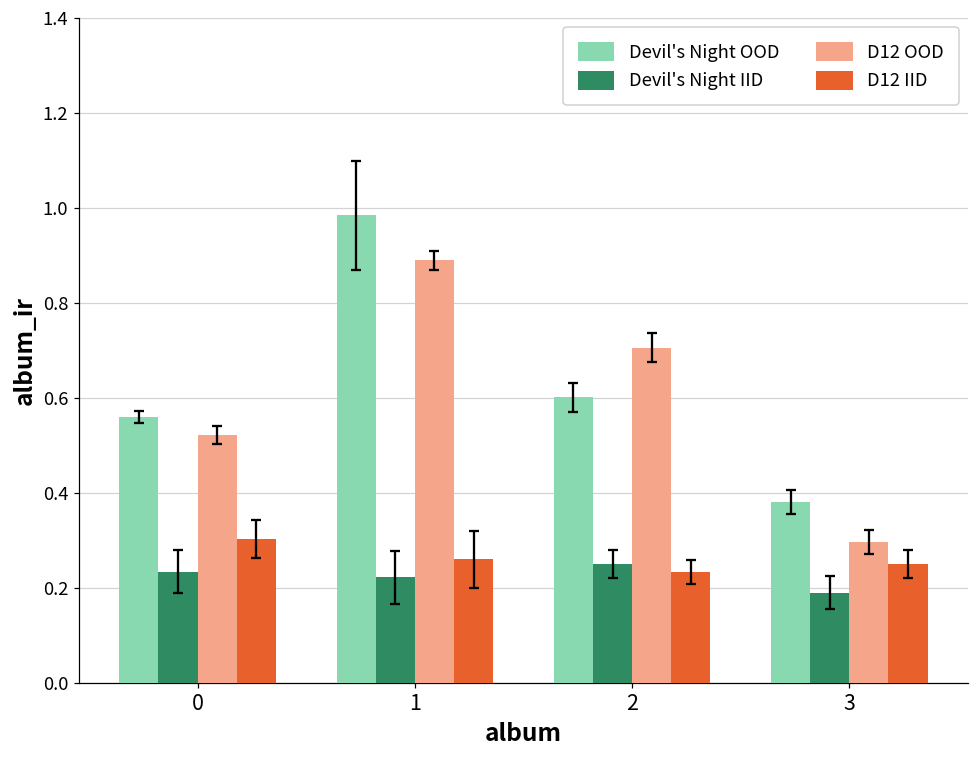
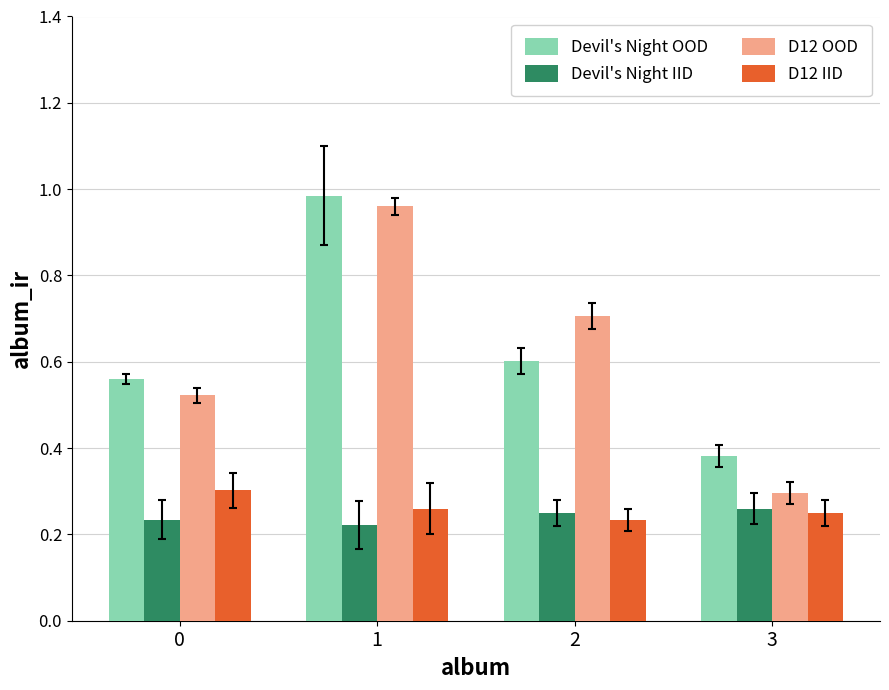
D12 OOD, 1: 0.89 -> 0.96
Devil's Night IID, 3: 0.19 -> 0.26
